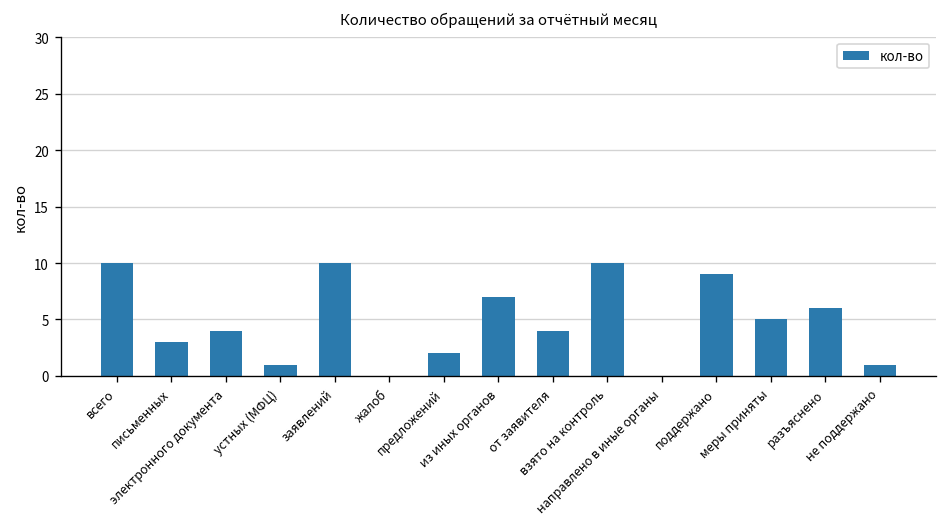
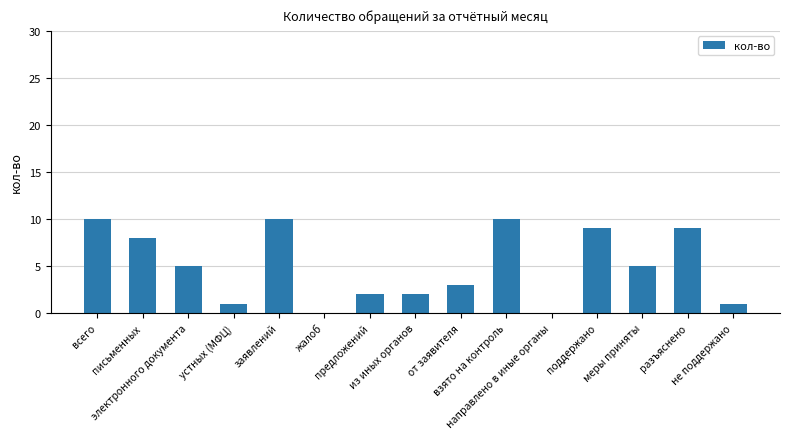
письменных: 3 -> 8
электронного документа: 4 -> 5
из иных органов: 7 -> 2
от заявителя: 4 -> 3
разъяснено: 6 -> 9
